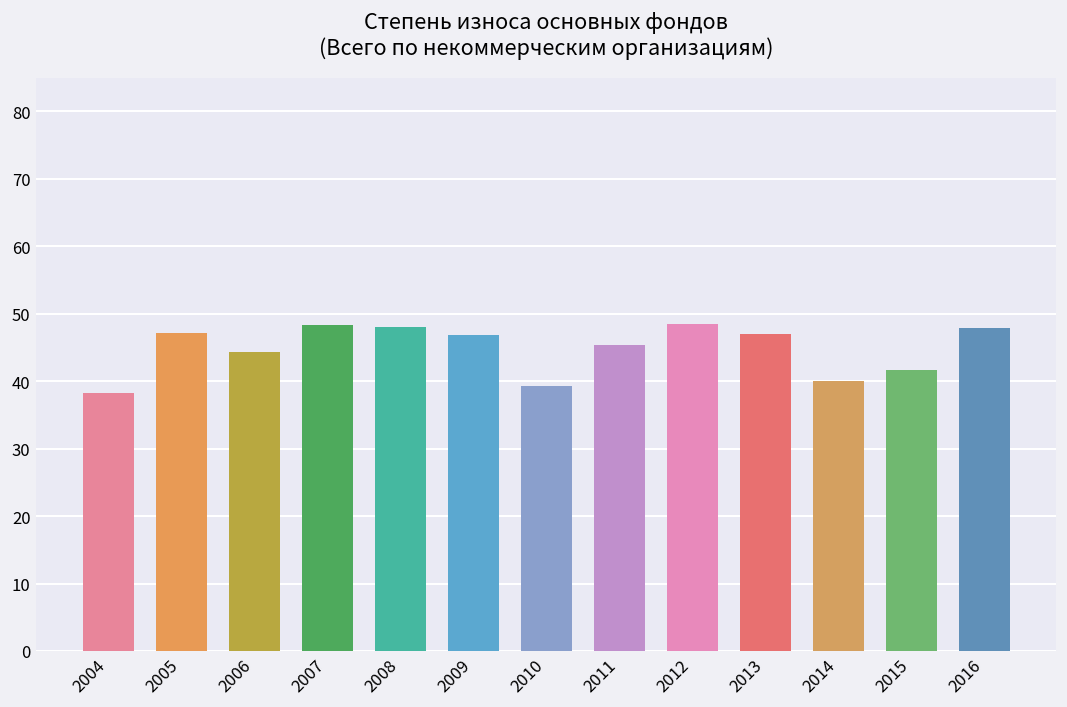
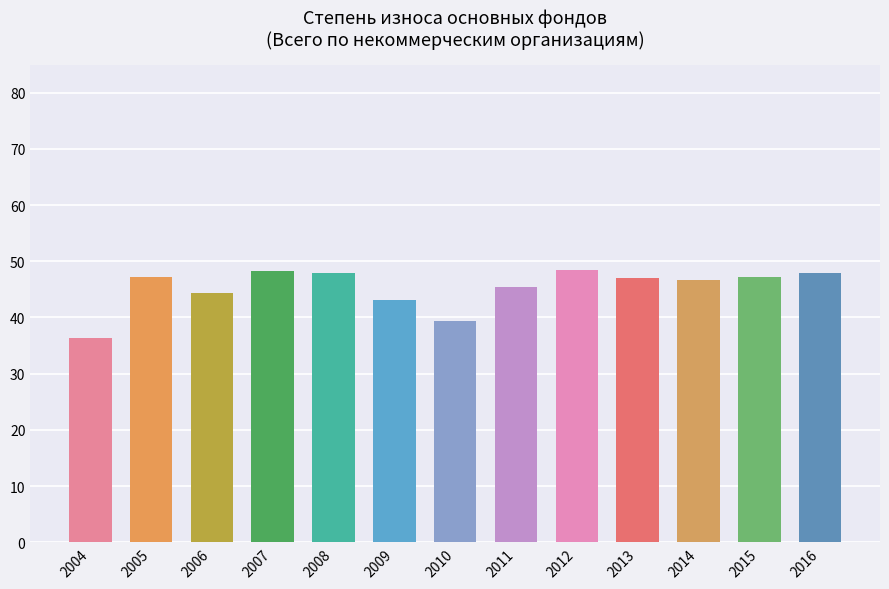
2004: 38 -> 36
2009: 47 -> 43
2014: 40 -> 47
2015: 42 -> 47
